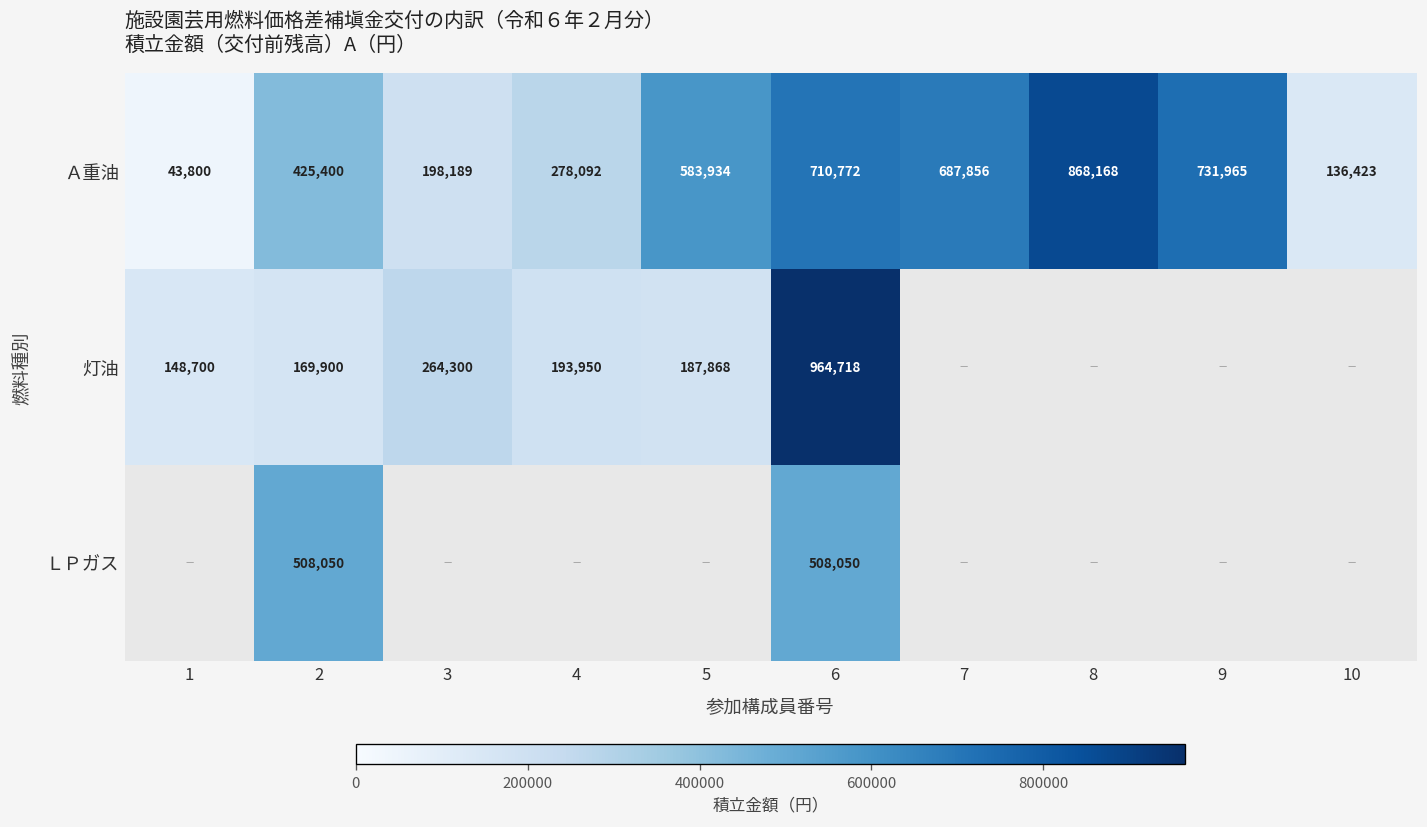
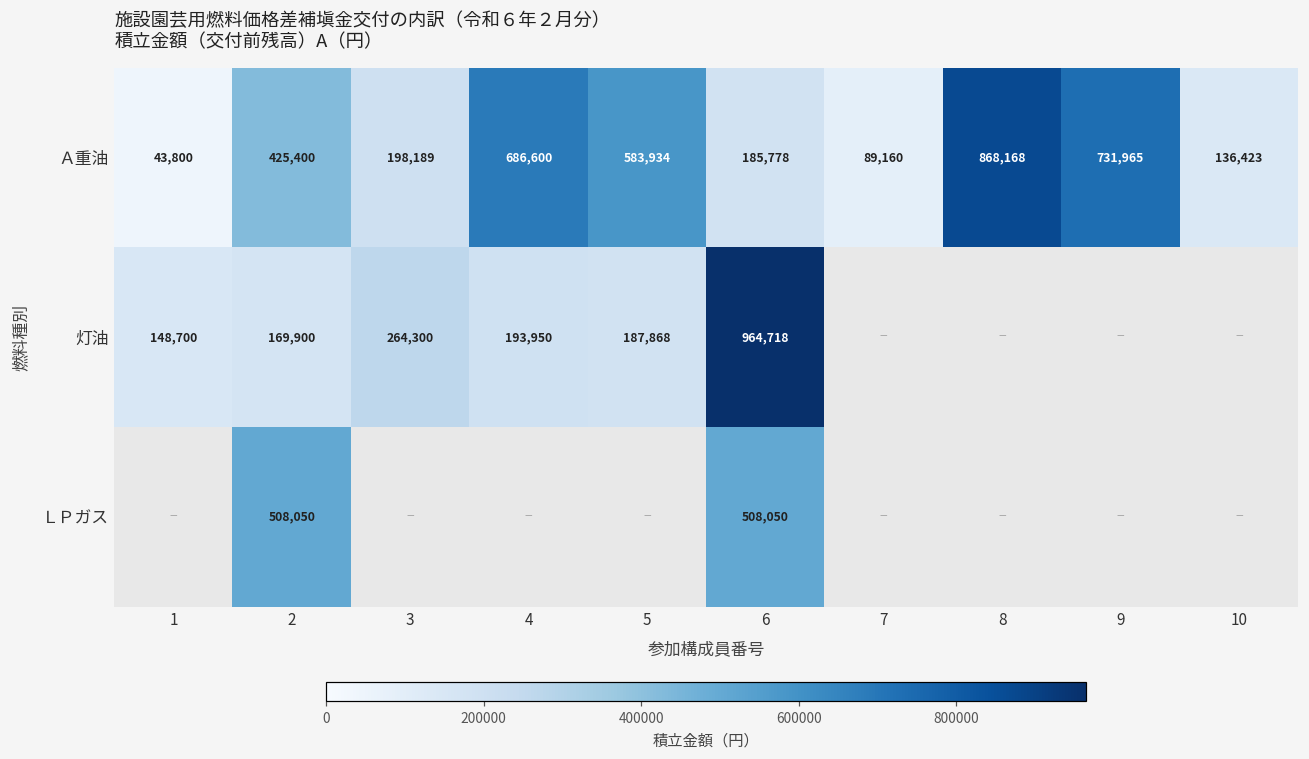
Ａ重油, 4: 278,092 -> 686,600
Ａ重油, 6: 710,772 -> 185,778
Ａ重油, 7: 687,856 -> 89,160
